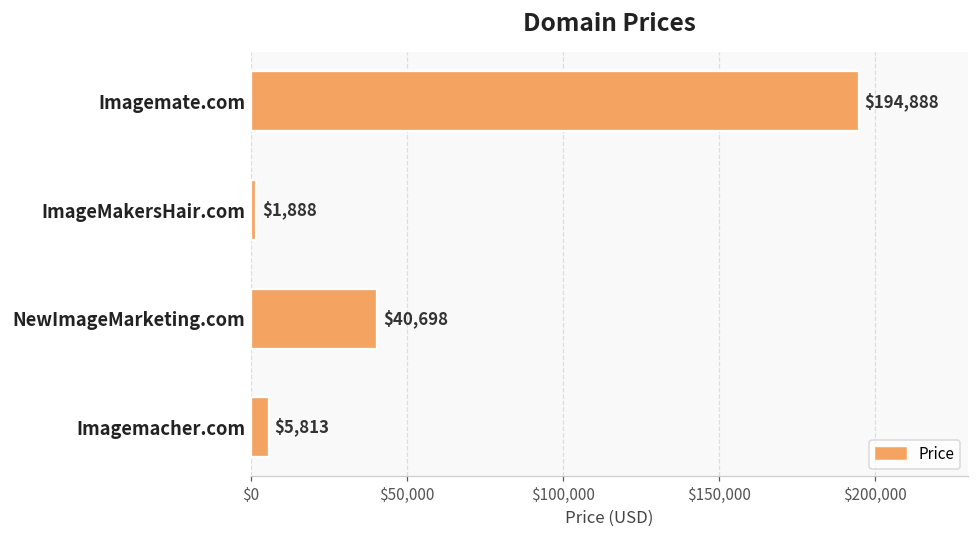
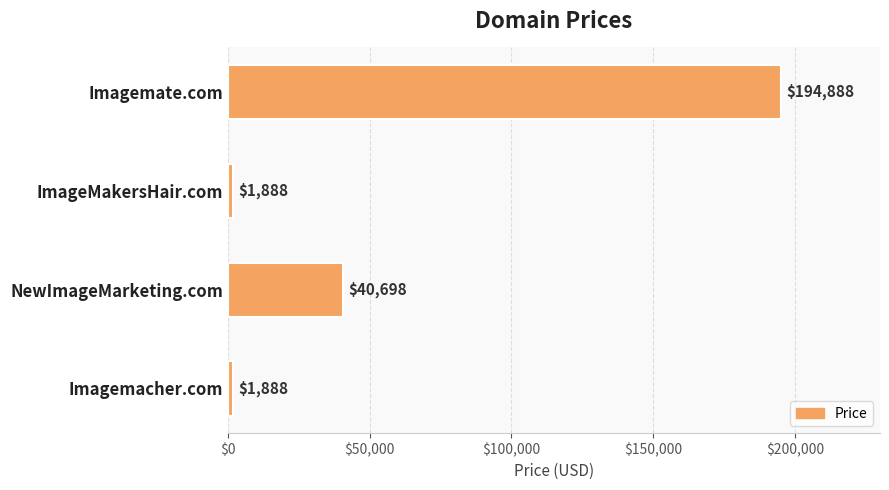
Imagemacher.com: $5,813 -> $1,888
